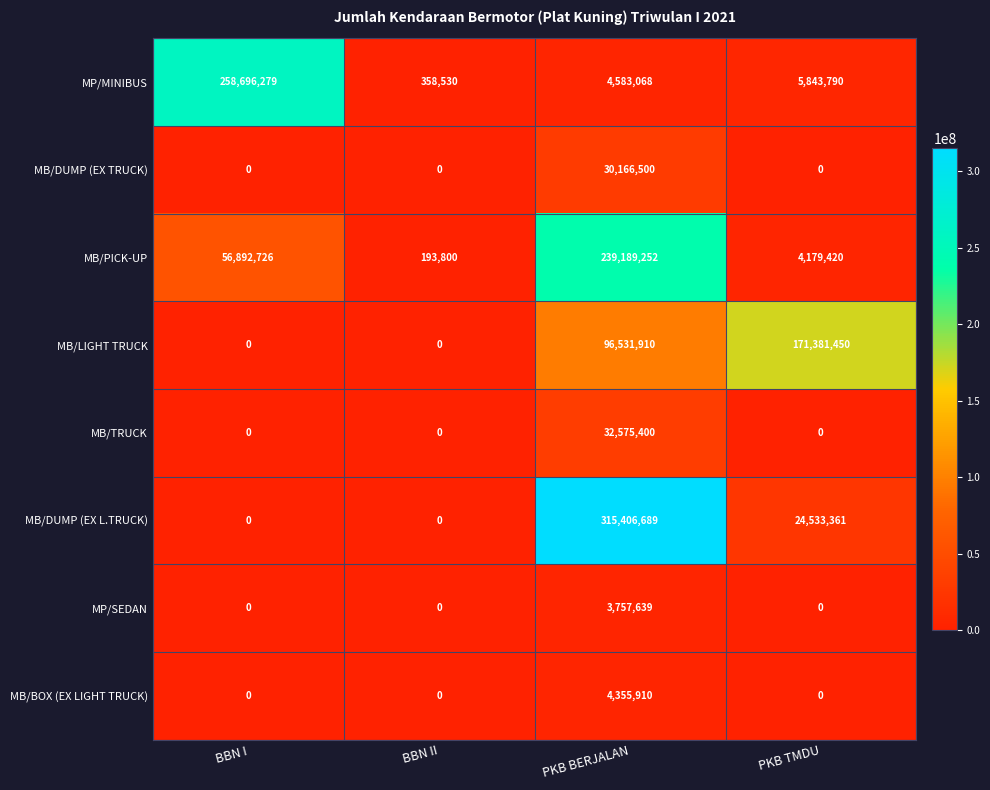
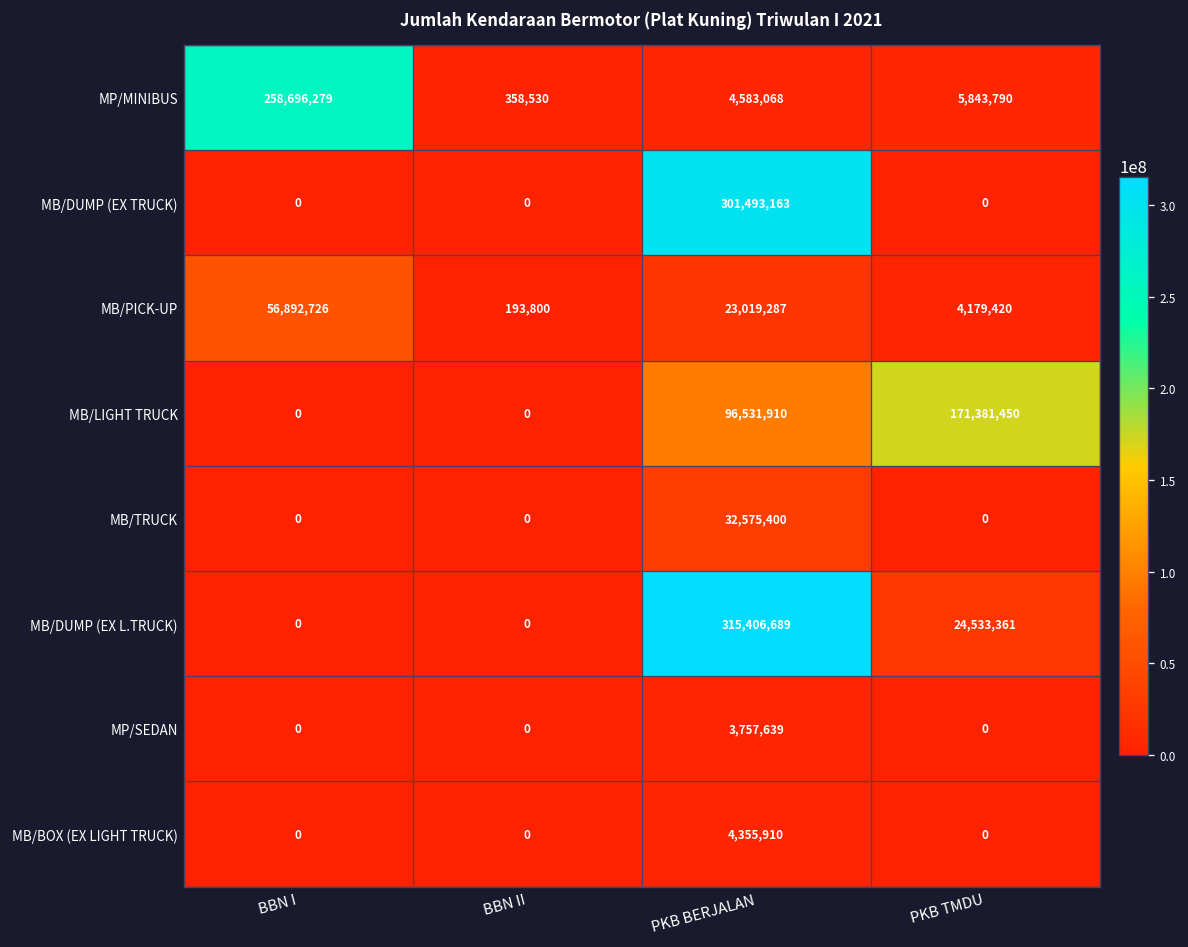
MB/DUMP (EX TRUCK), PKB BERJALAN: 30,166,500 -> 301,493,163
MB/PICK-UP, PKB BERJALAN: 239,189,252 -> 23,019,287
